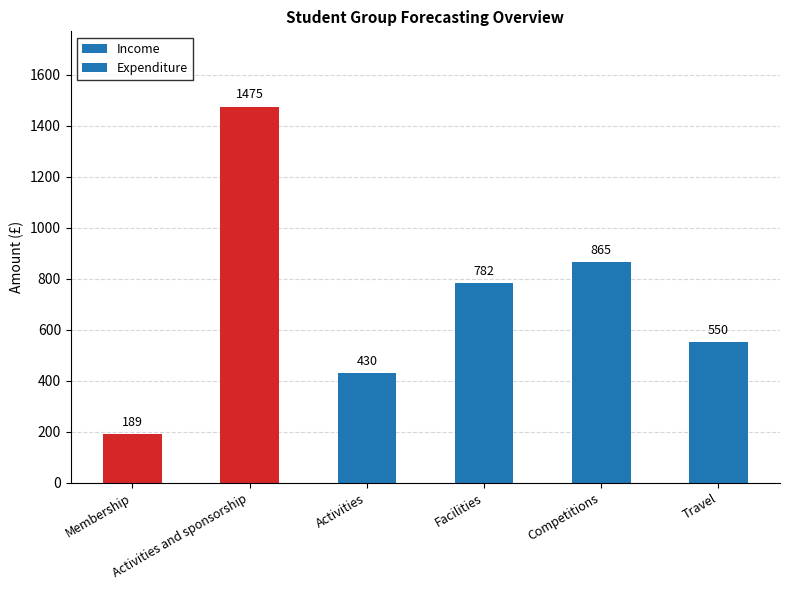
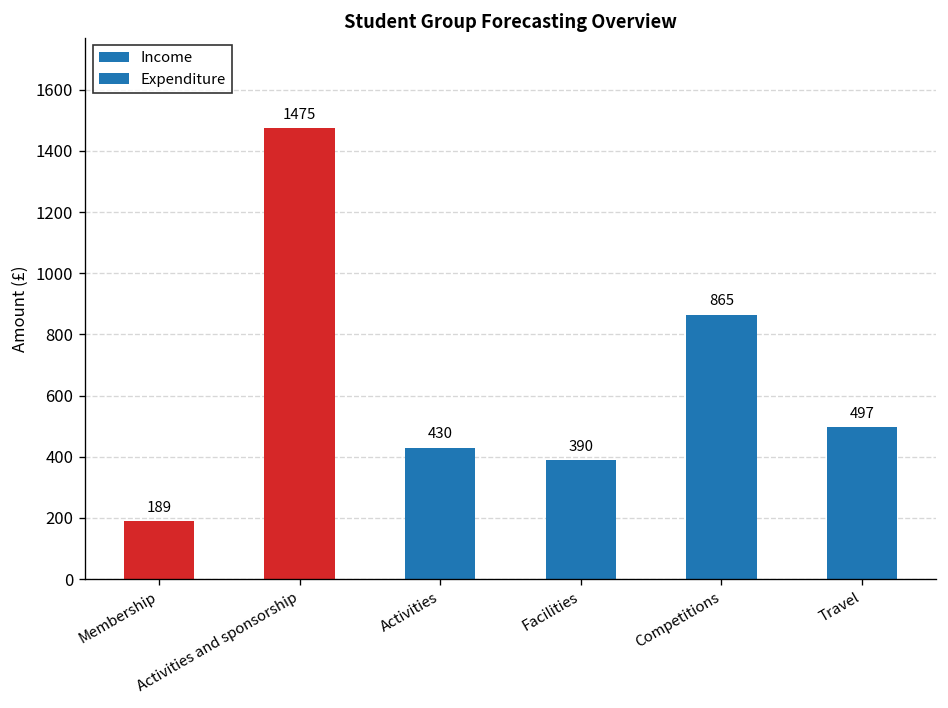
Facilities: 782 -> 390
Travel: 550 -> 497
